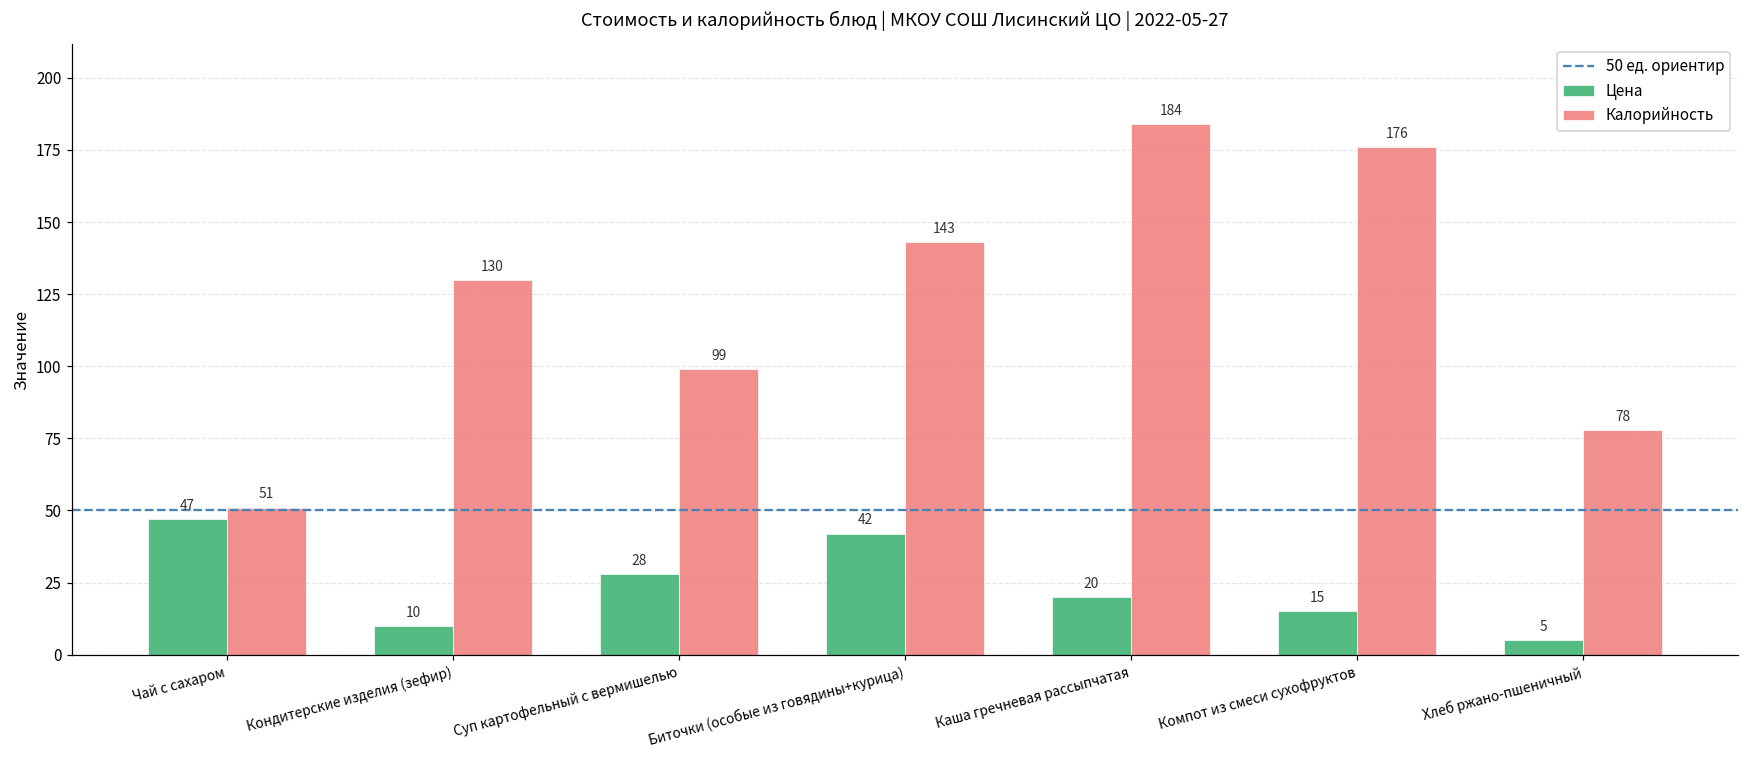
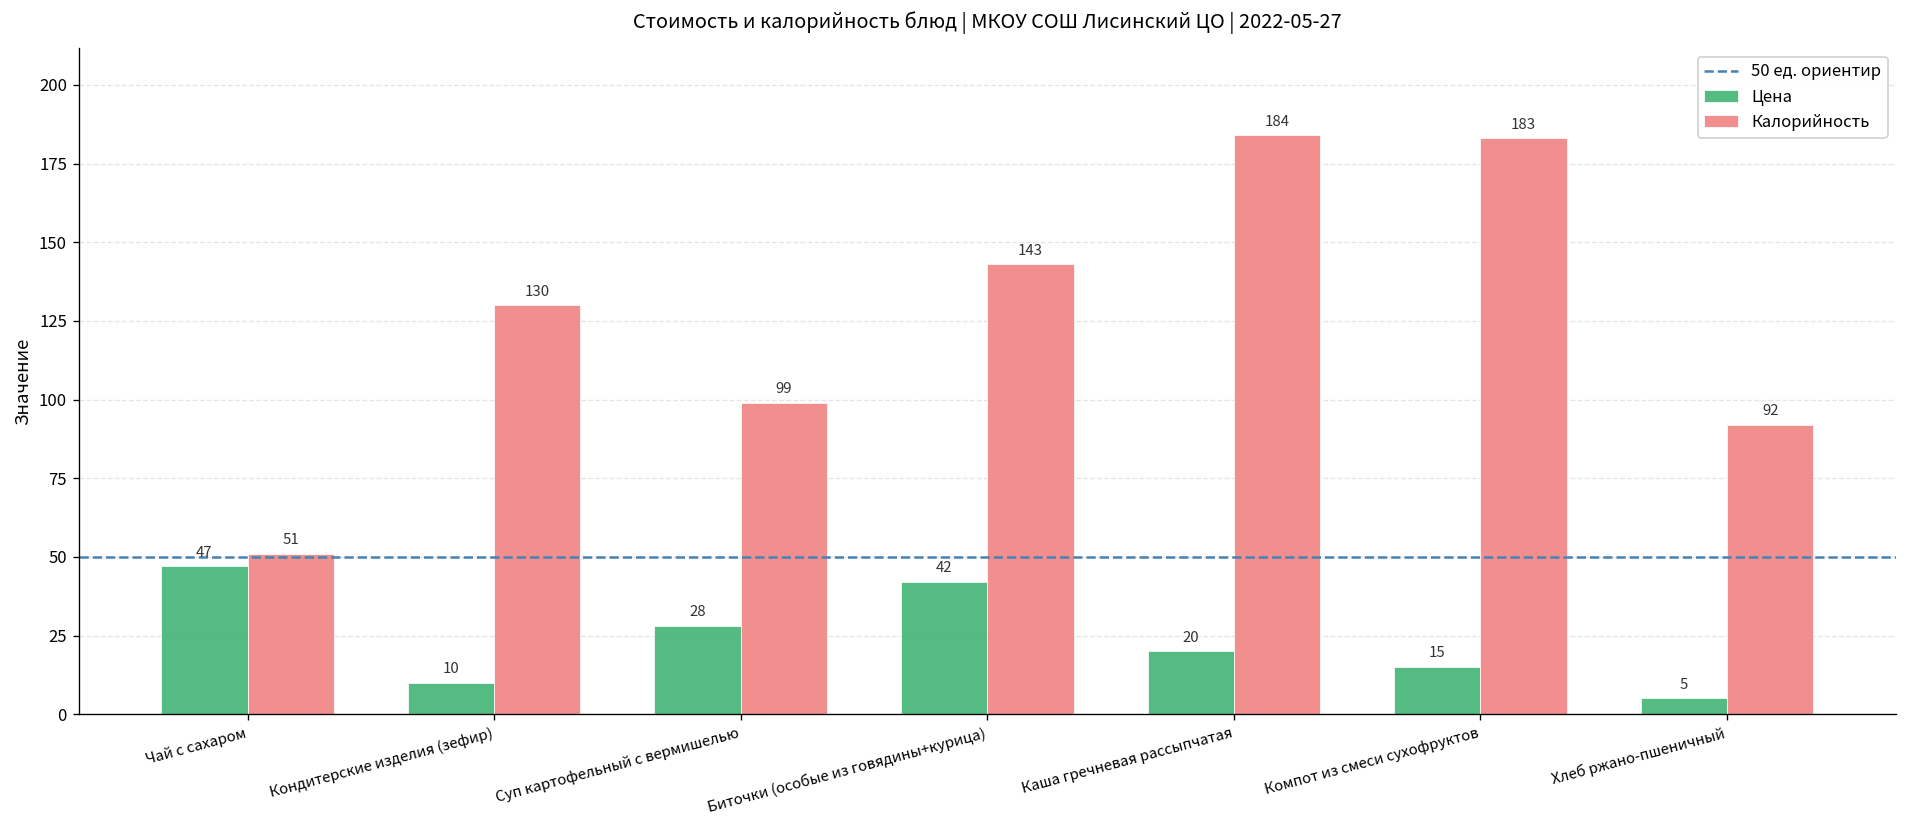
Калорийность, Компот из смеси сухофруктов: 176 -> 183
Калорийность, Хлеб ржано-пшеничный: 78 -> 92
